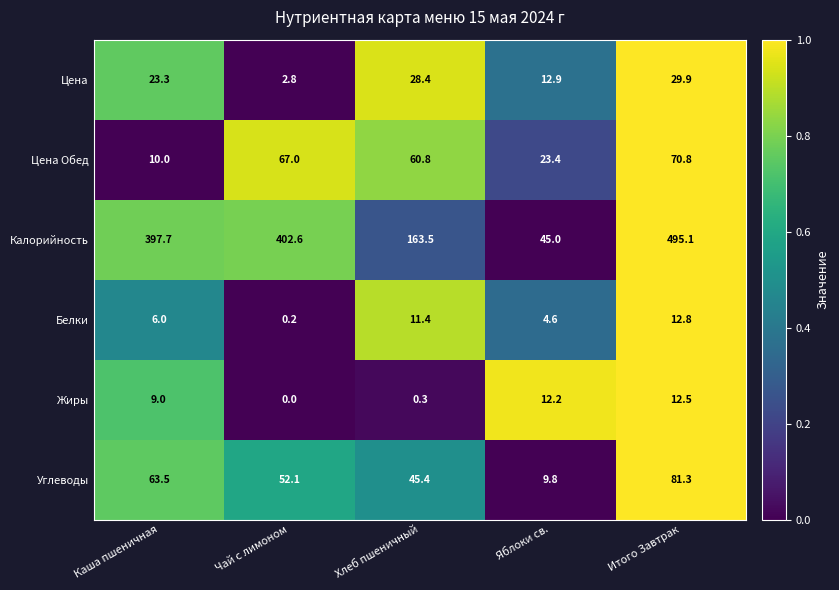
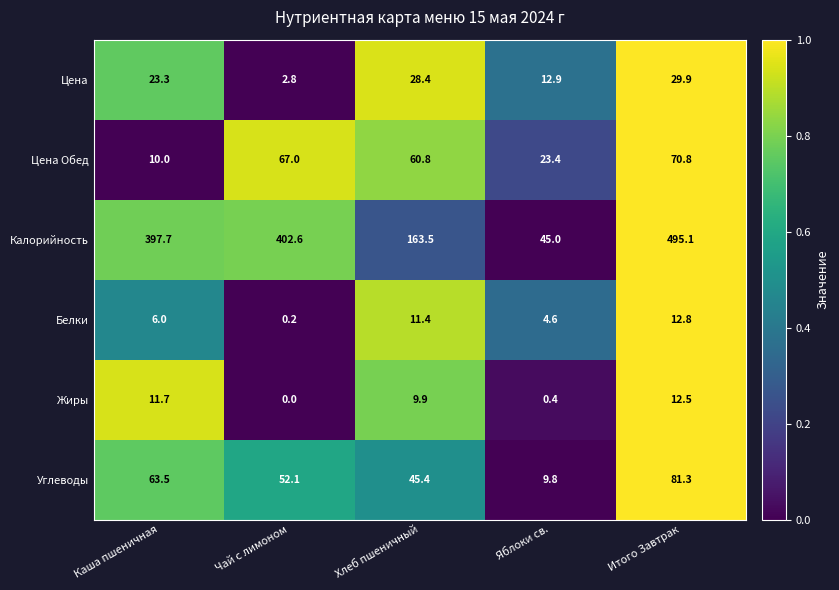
Жиры, Каша пшеничная: 9.0 -> 11.7
Жиры, Хлеб пшеничный: 0.3 -> 9.9
Жиры, Яблоки св.: 12.2 -> 0.4
